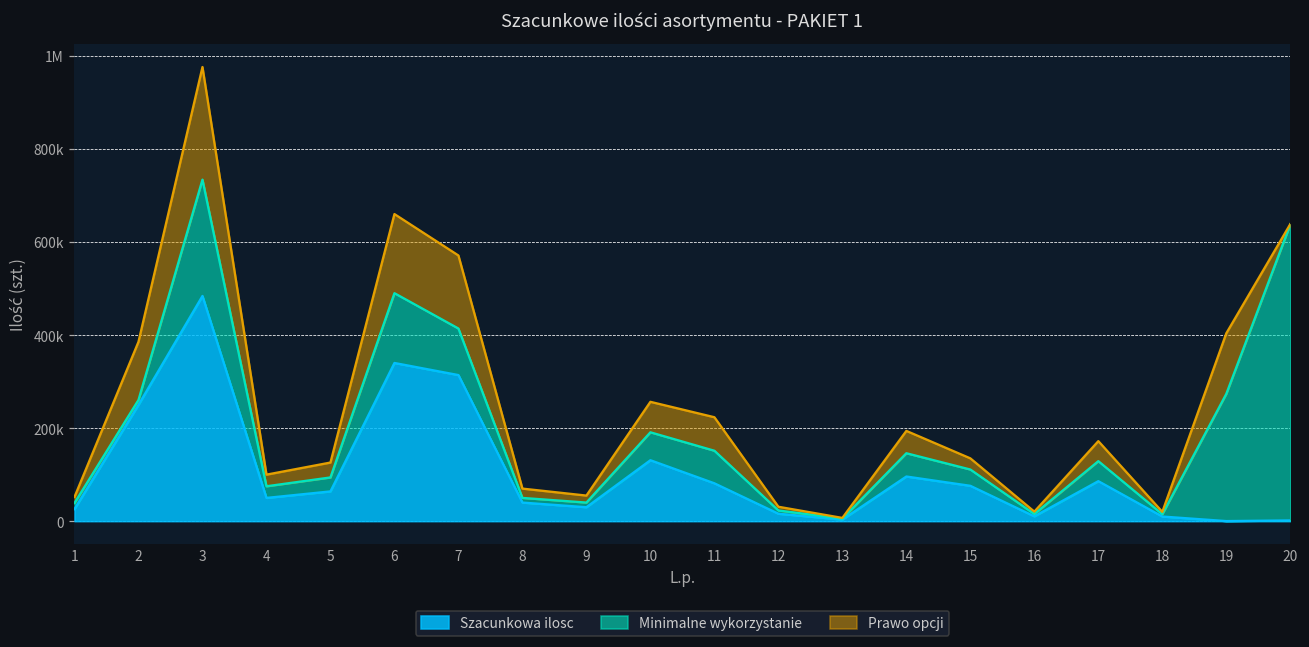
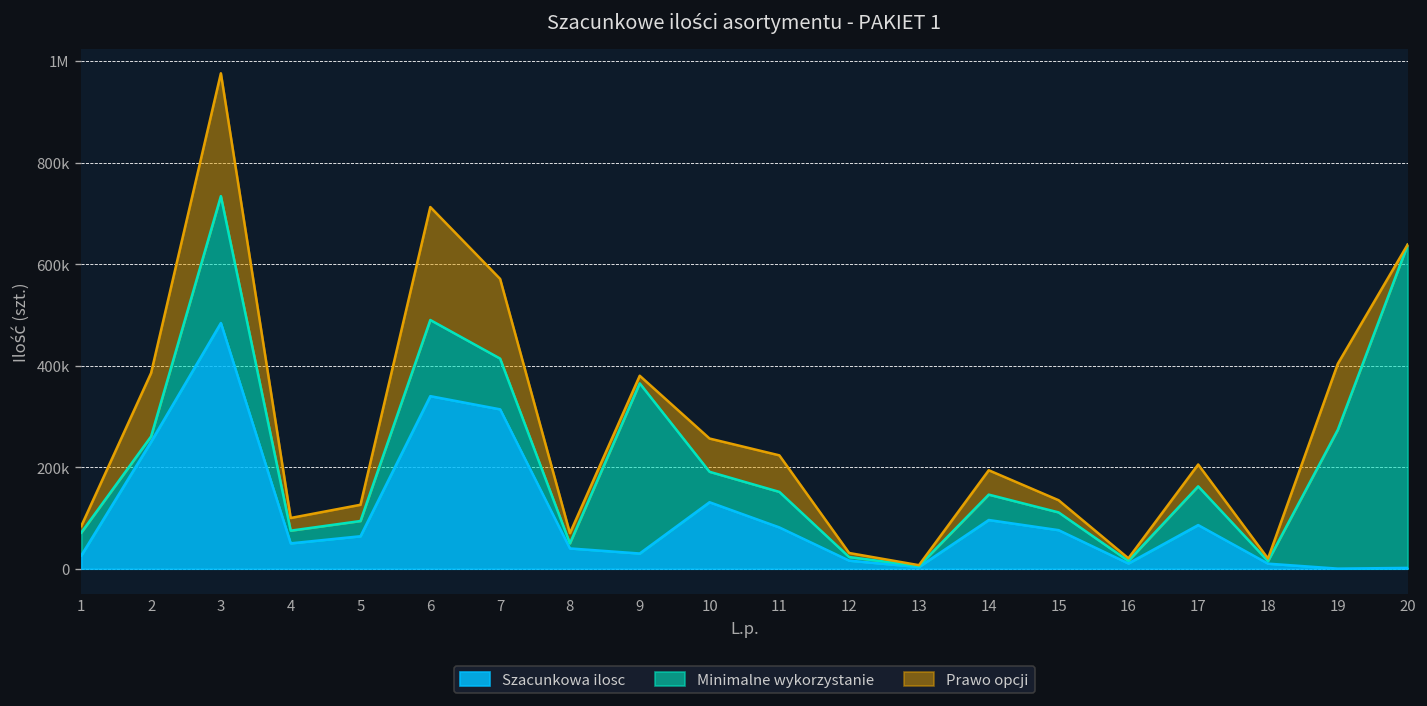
Minimalne wykorzystanie, 1: 10000 -> 50000
Prawo opcji, 6: 170000 -> 220000
Minimalne wykorzystanie, 9: 10000 -> 340000
Minimalne wykorzystanie, 17: 40000 -> 80000
